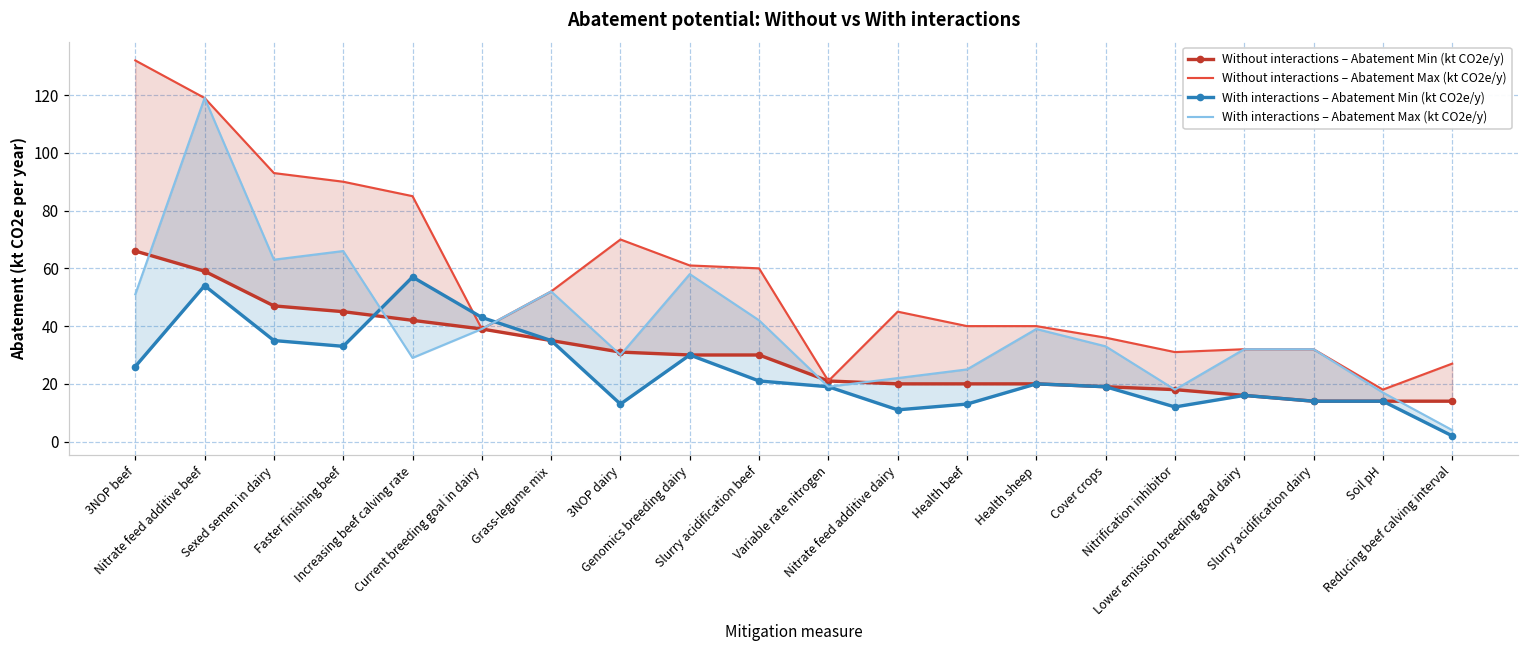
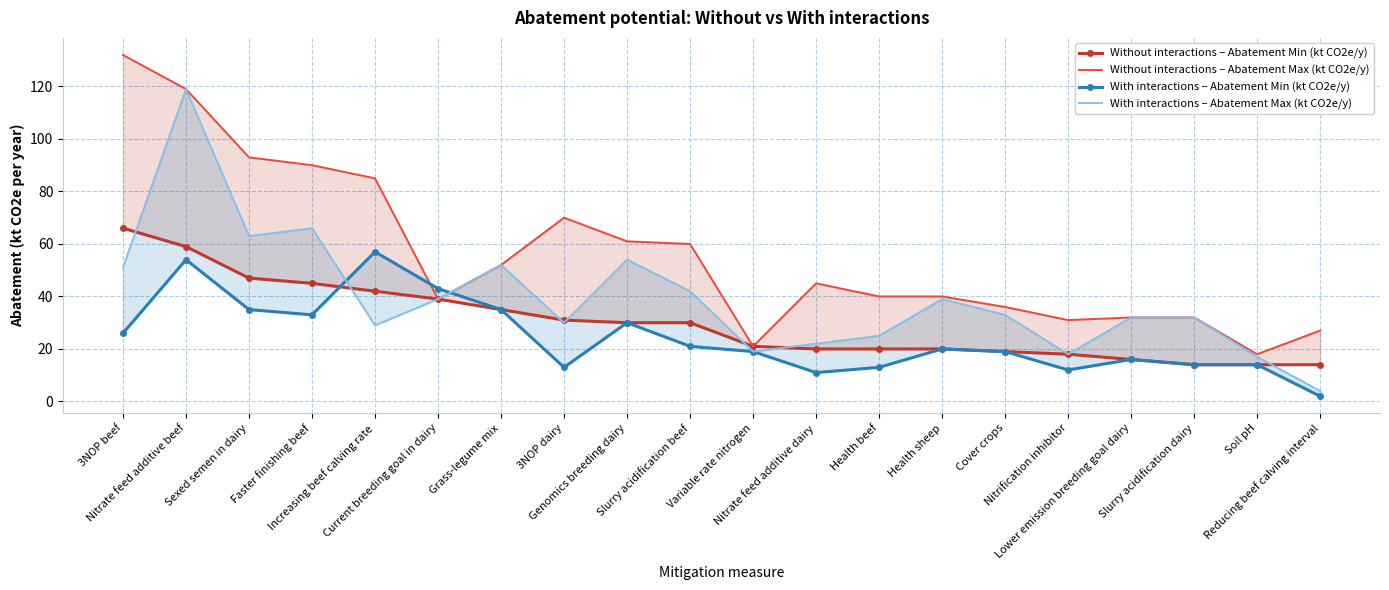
With interactions – Abatement Max (kt CO2e/y), Genomics breeding dairy: 58 -> 54
